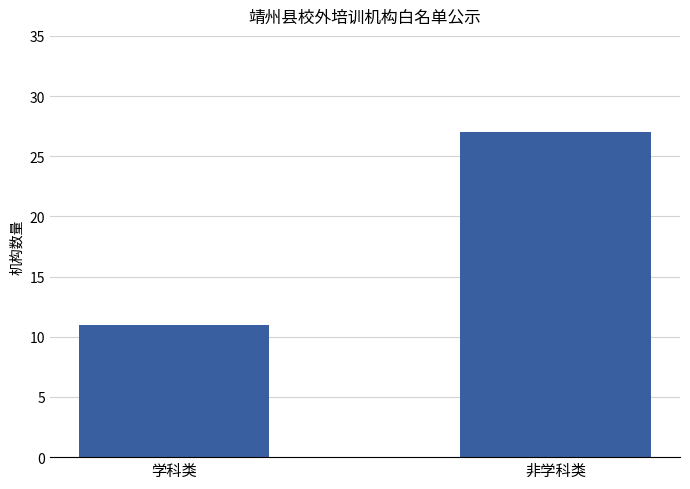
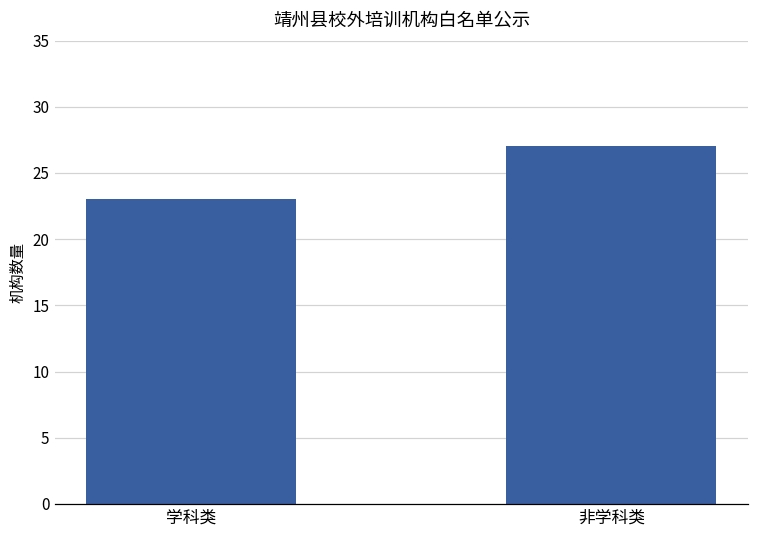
学科类: 11 -> 23
